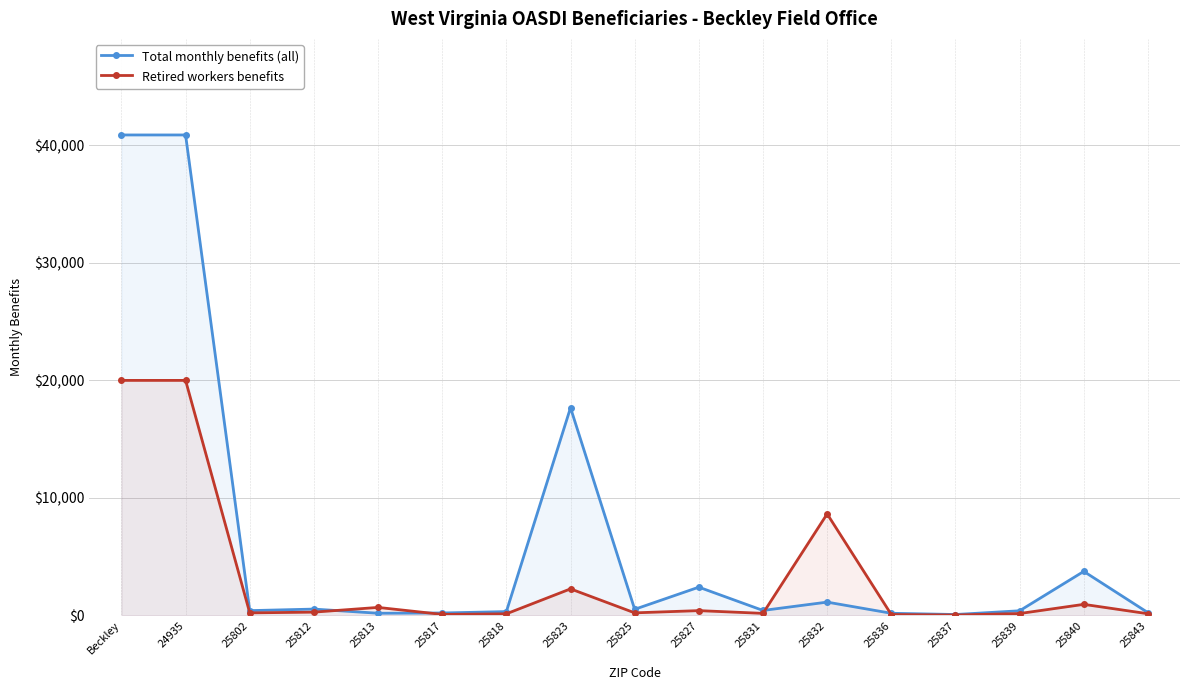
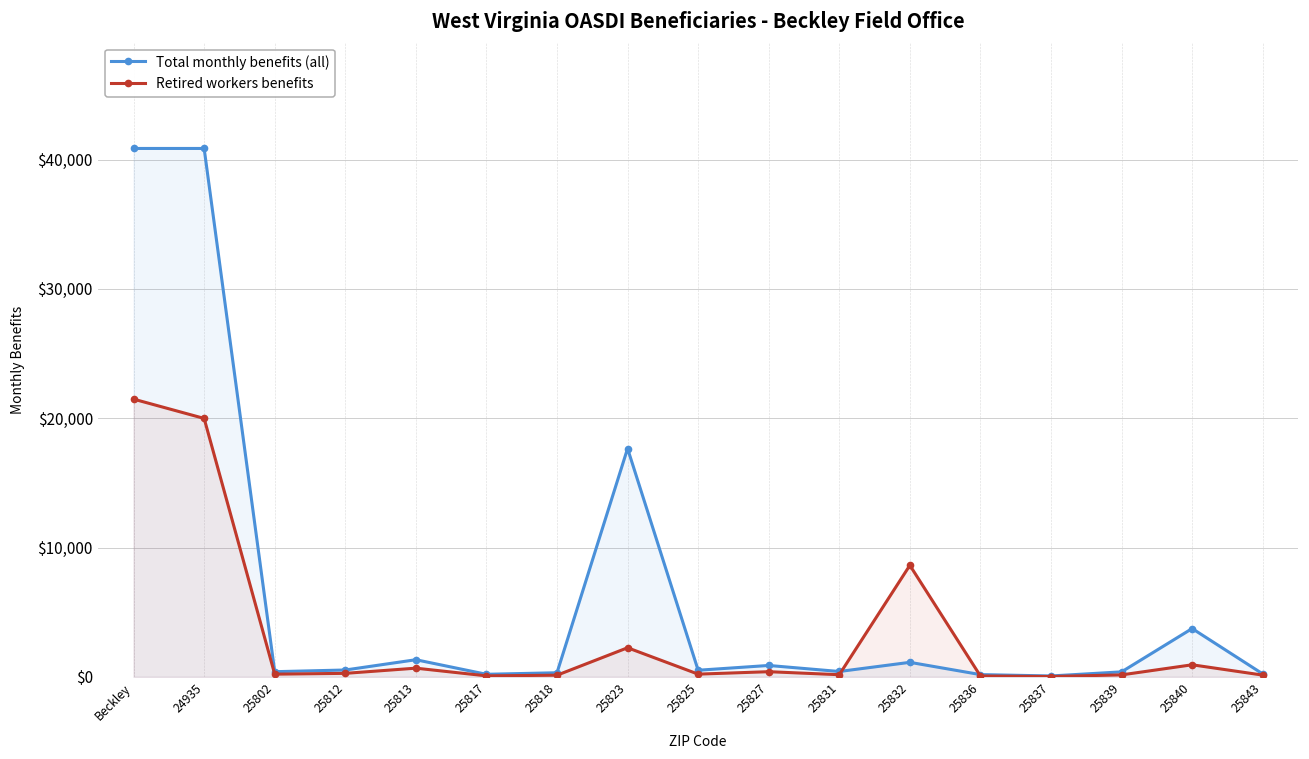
Retired workers benefits, Beckley: $20,000 -> $21,500
Total monthly benefits (all), 25813: $200 -> $1,300
Total monthly benefits (all), 25827: $2,400 -> $900
